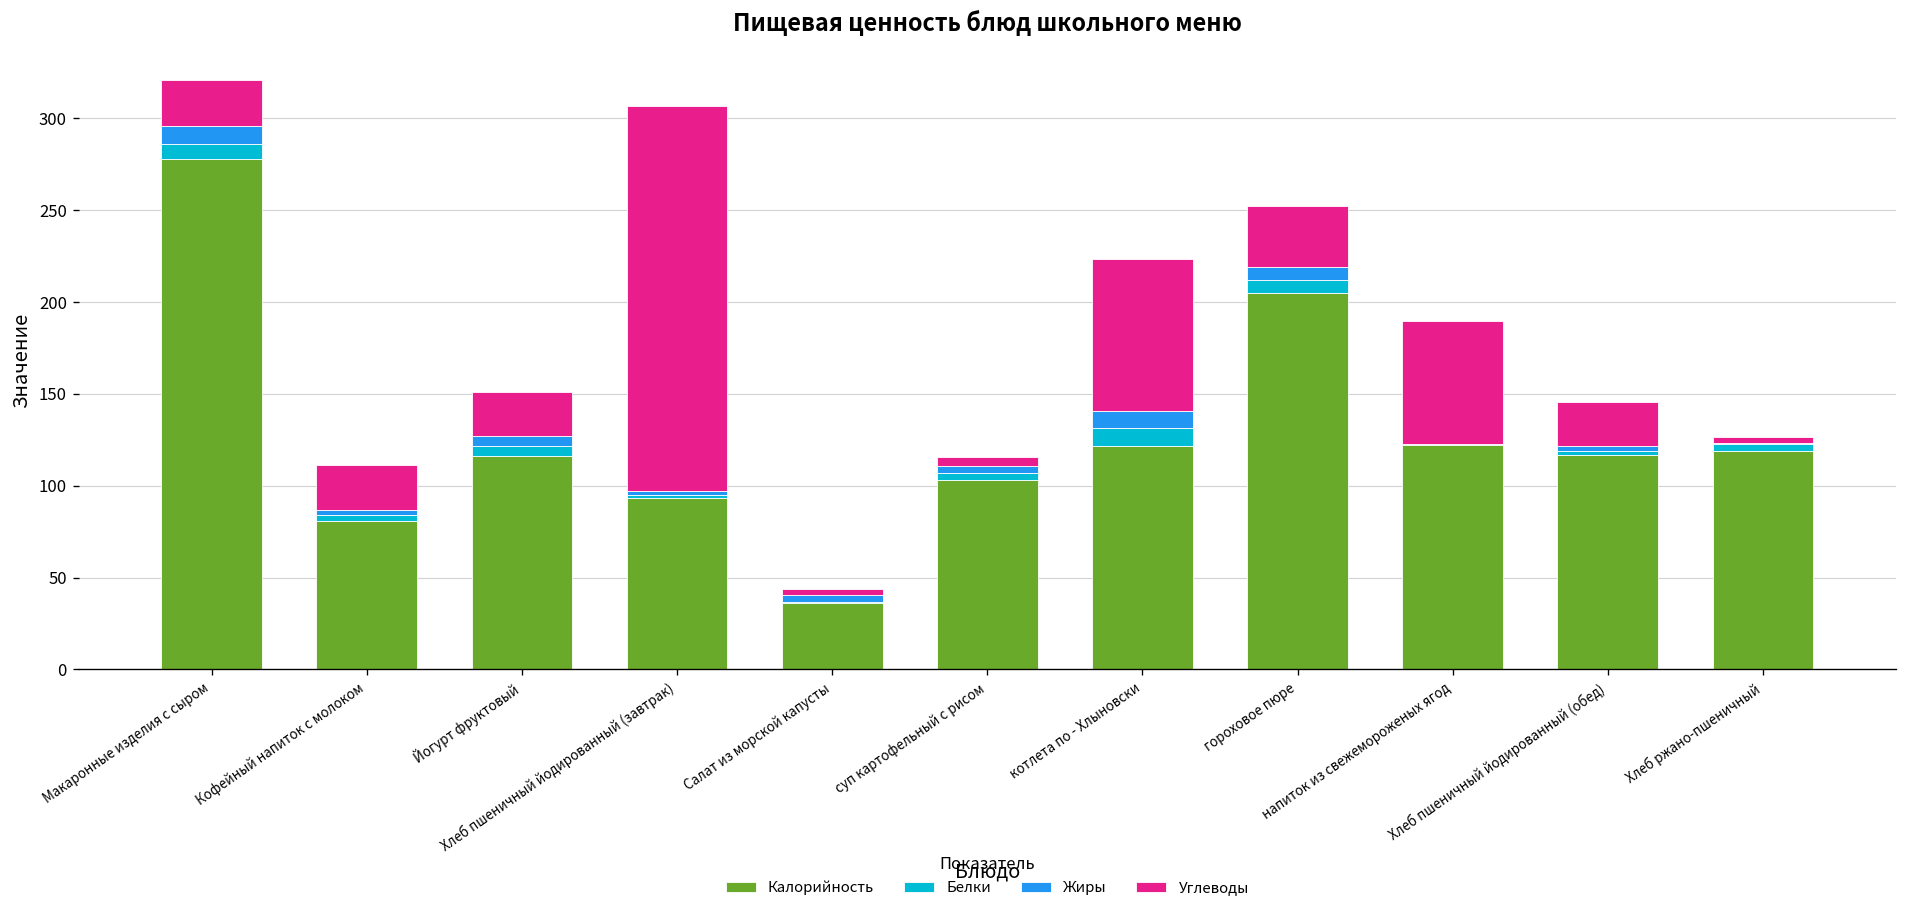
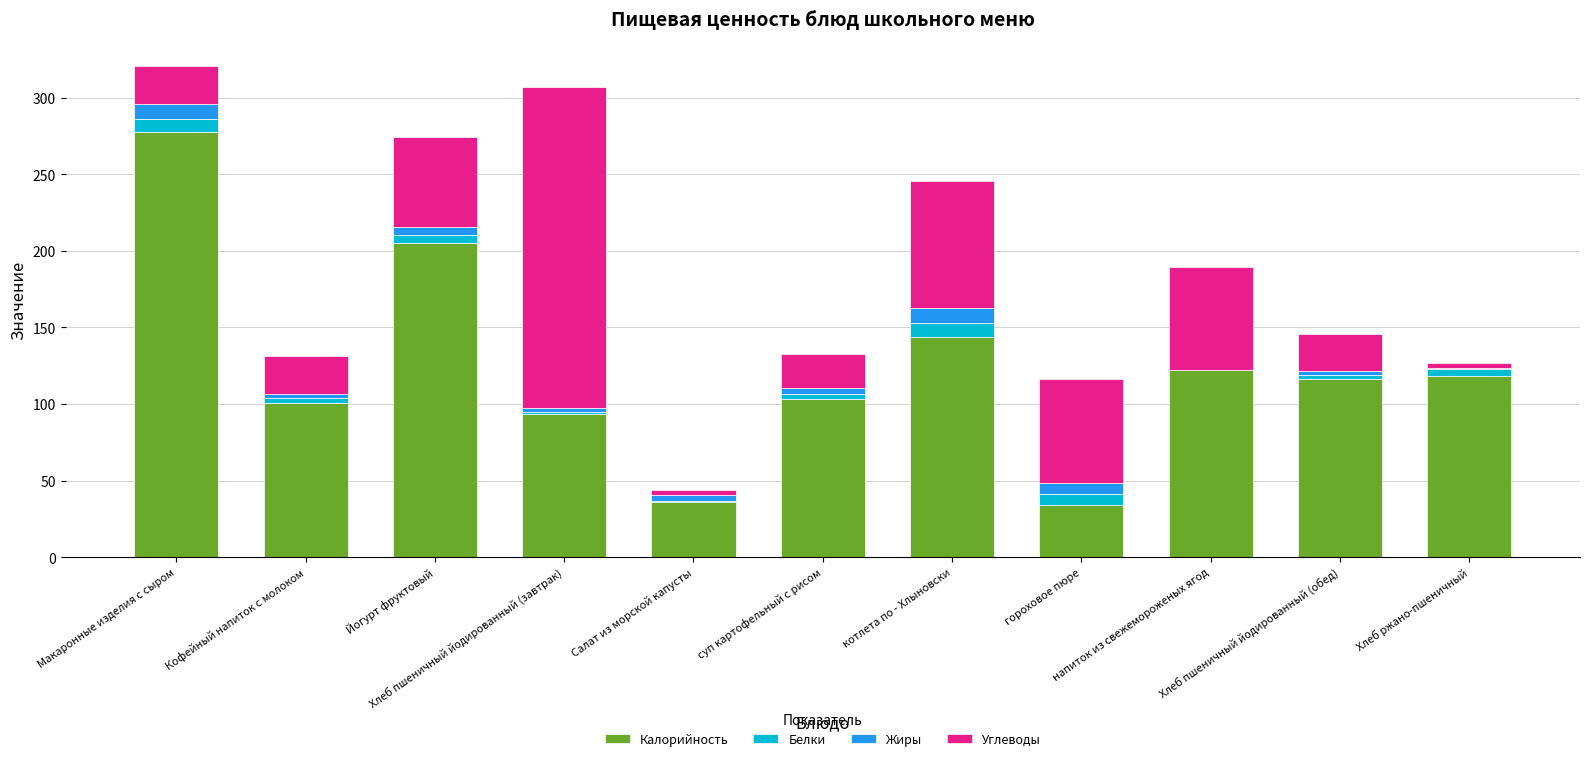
Калорийность, Кофейный напиток с молоком: 81 -> 101
Калорийность, Йогурт фруктовый: 116 -> 205
Углеводы, Йогурт фруктовый: 24 -> 59
Углеводы, суп картофельный с рисом: 5 -> 22
Калорийность, котлета по - Хлыновски: 122 -> 144
Калорийность, гороховое пюре: 205 -> 34
Углеводы, гороховое пюре: 33 -> 68
